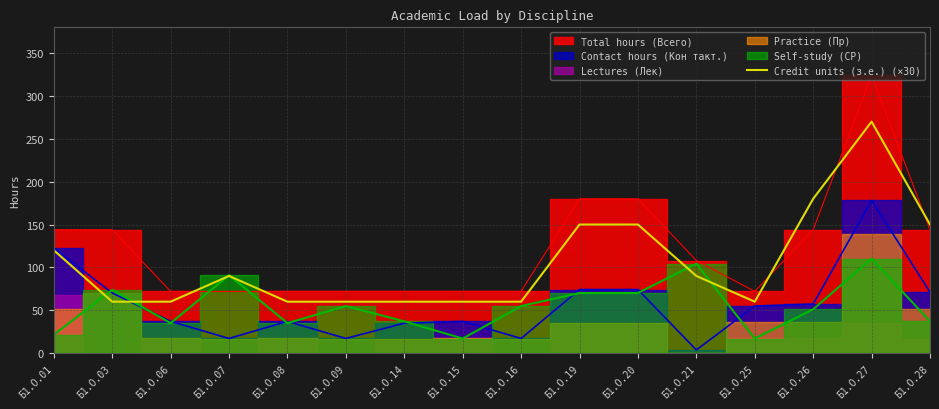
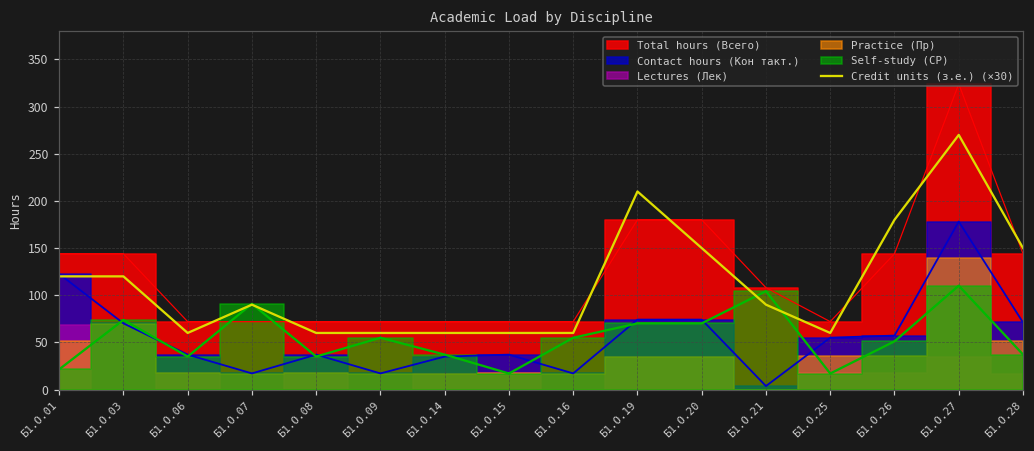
Credit units (з.е.) (×30), Б1.О.03: 60 -> 120
Credit units (з.е.) (×30), Б1.О.19: 150 -> 210
